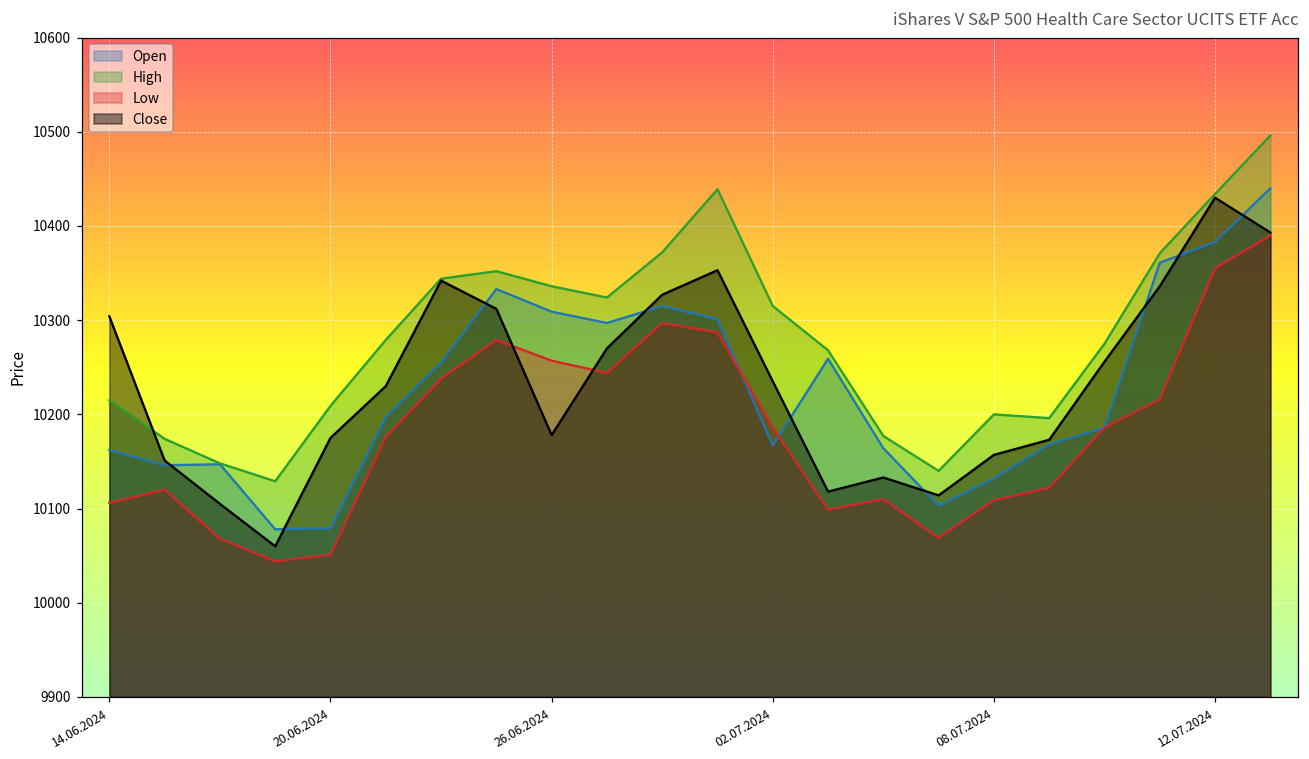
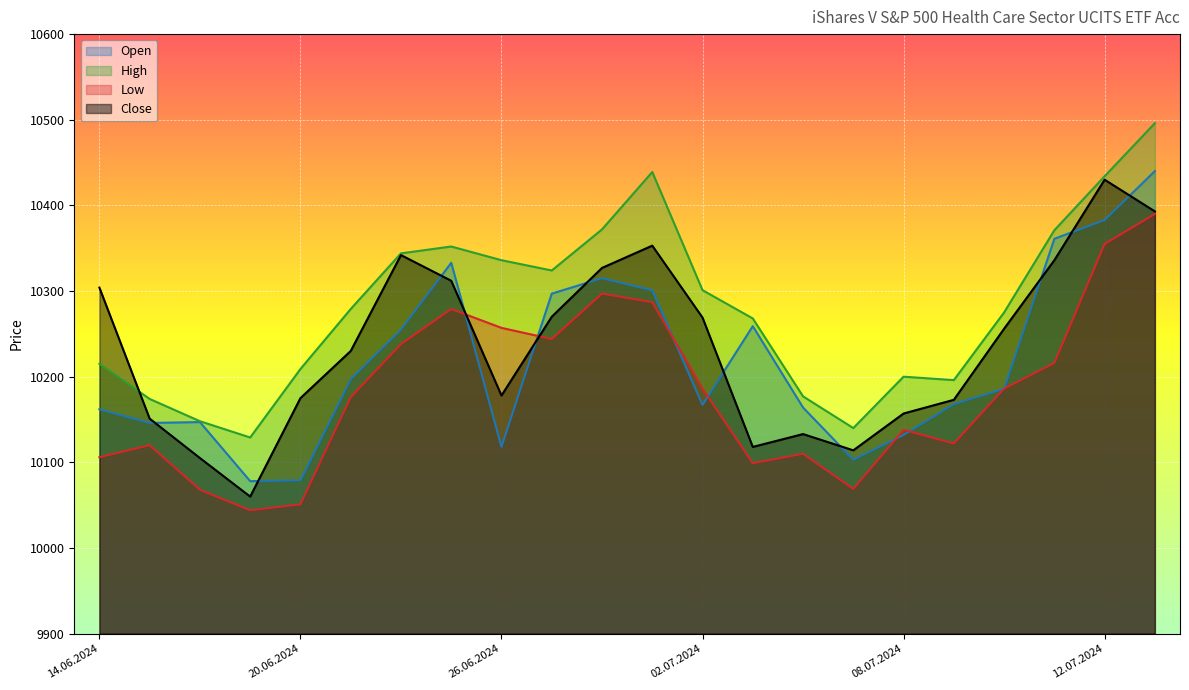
Open, 26.06.2024: 10310 -> 10120
High, 02.07.2024: 10320 -> 10300
Close, 02.07.2024: 10240 -> 10270
Low, 08.07.2024: 10110 -> 10140
